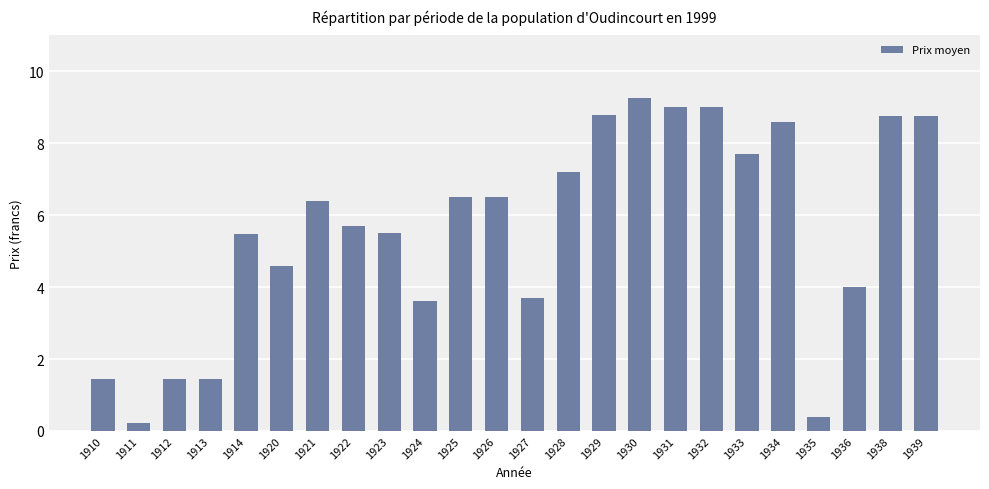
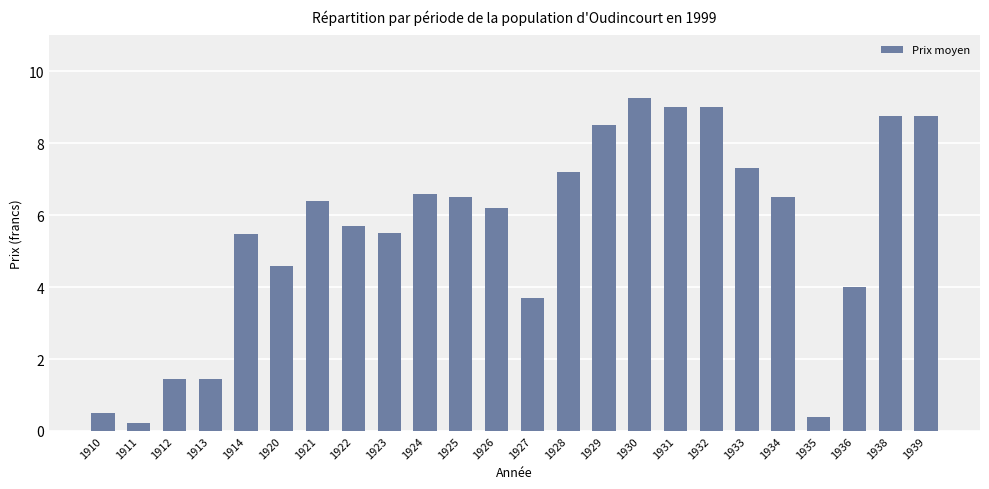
1910: 1.5 -> 0.5
1924: 3.6 -> 6.6
1926: 6.5 -> 6.2
1929: 8.8 -> 8.5
1933: 7.7 -> 7.3
1934: 8.6 -> 6.5
